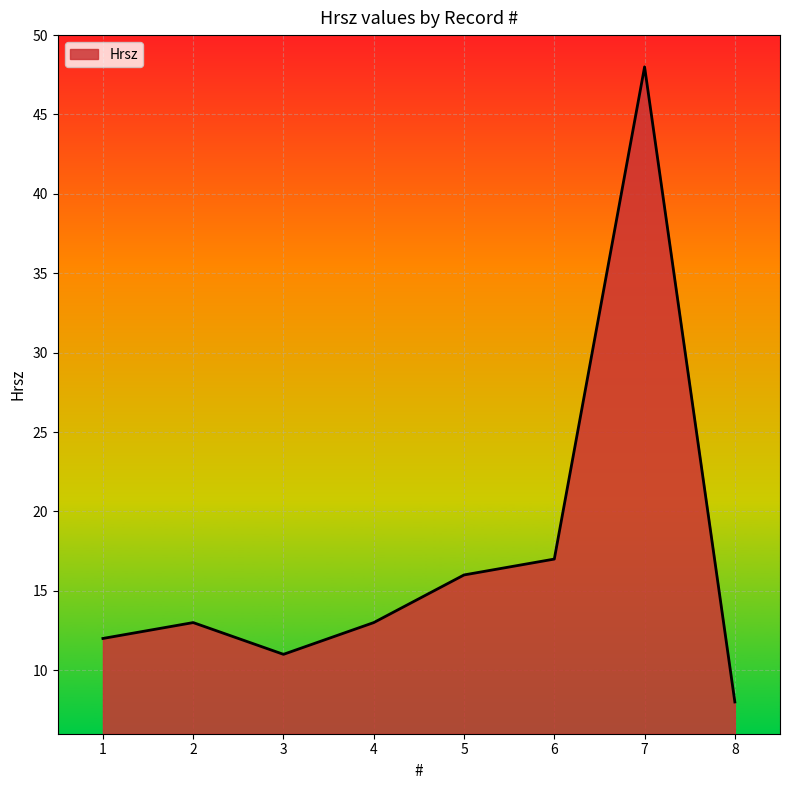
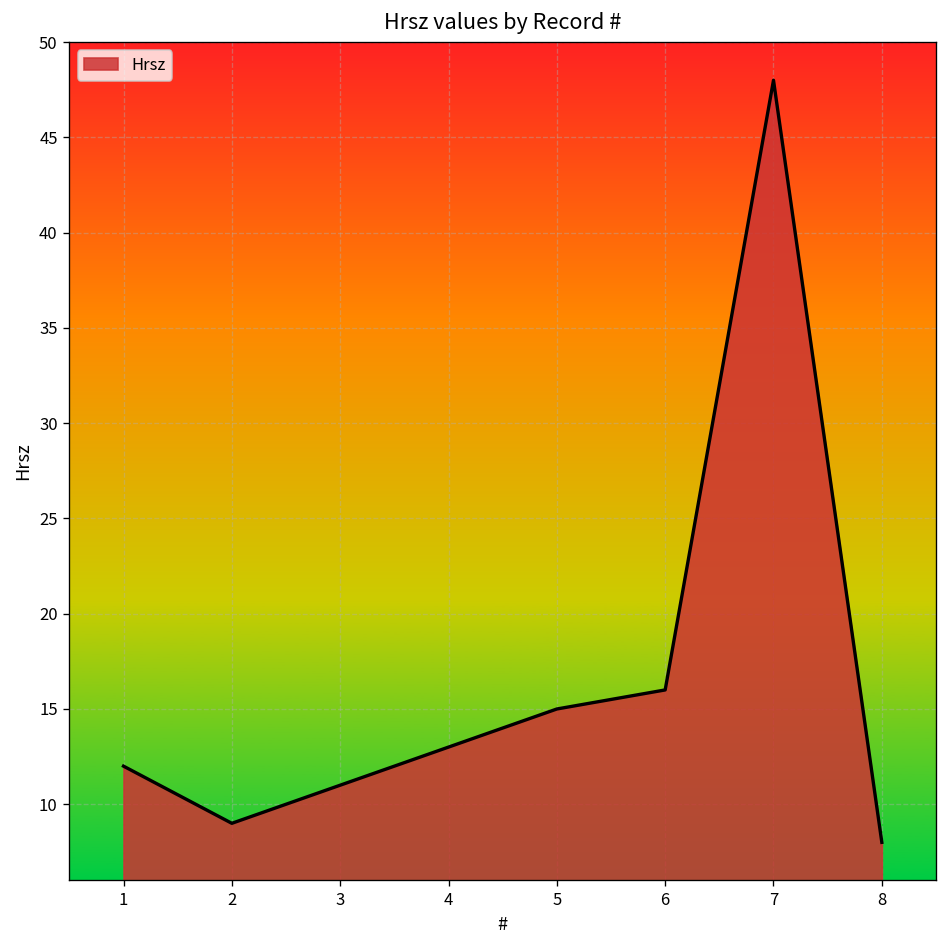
2: 13 -> 9
5: 16 -> 15
6: 17 -> 16
